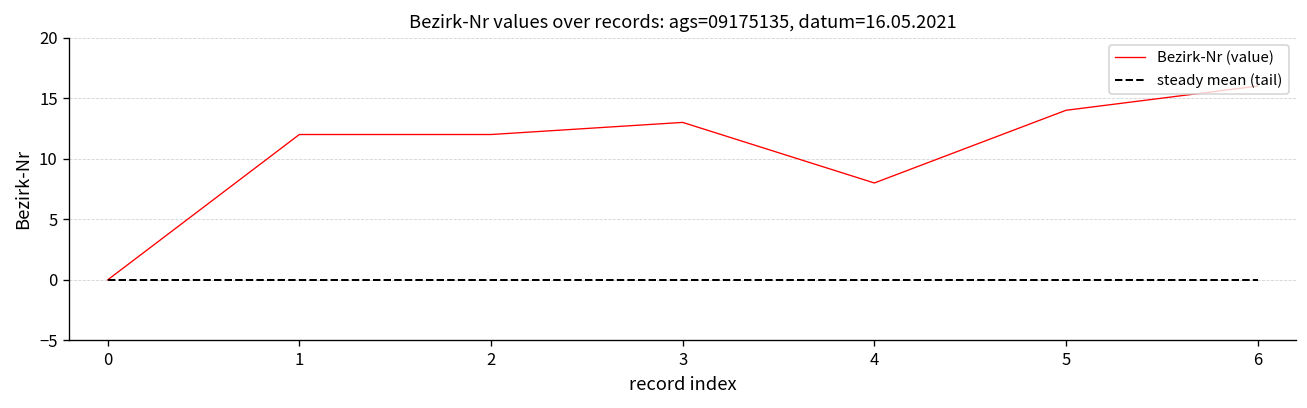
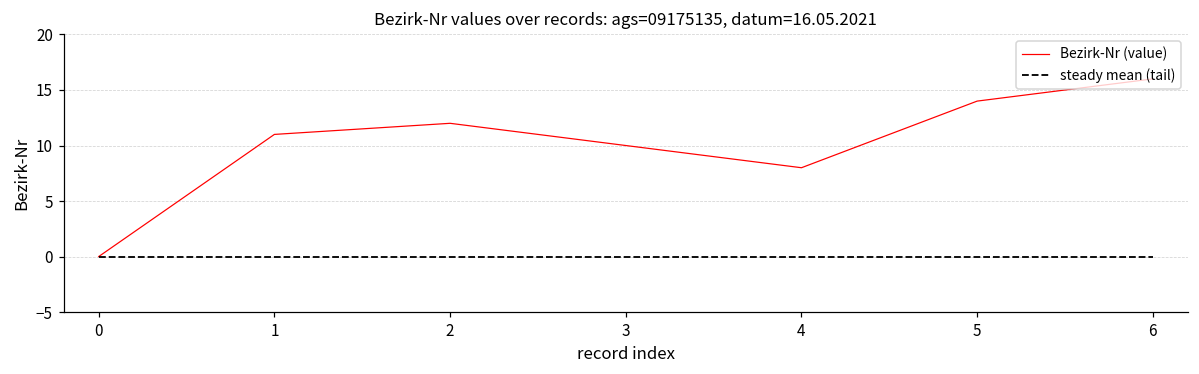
Bezirk-Nr (value), 1: 12 -> 11
Bezirk-Nr (value), 3: 13 -> 10
